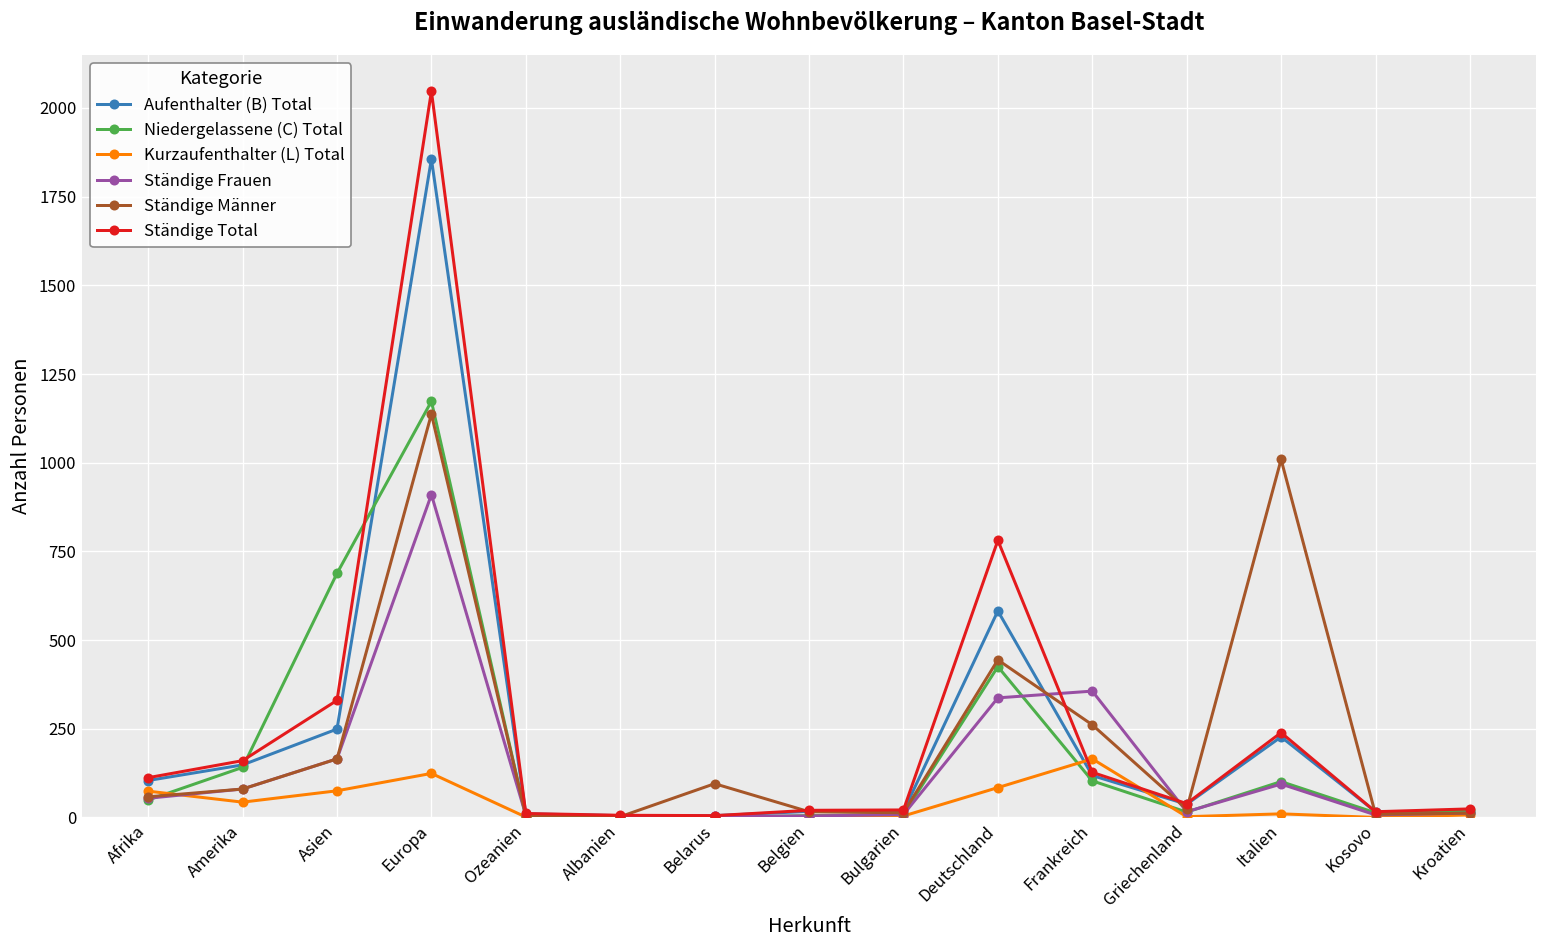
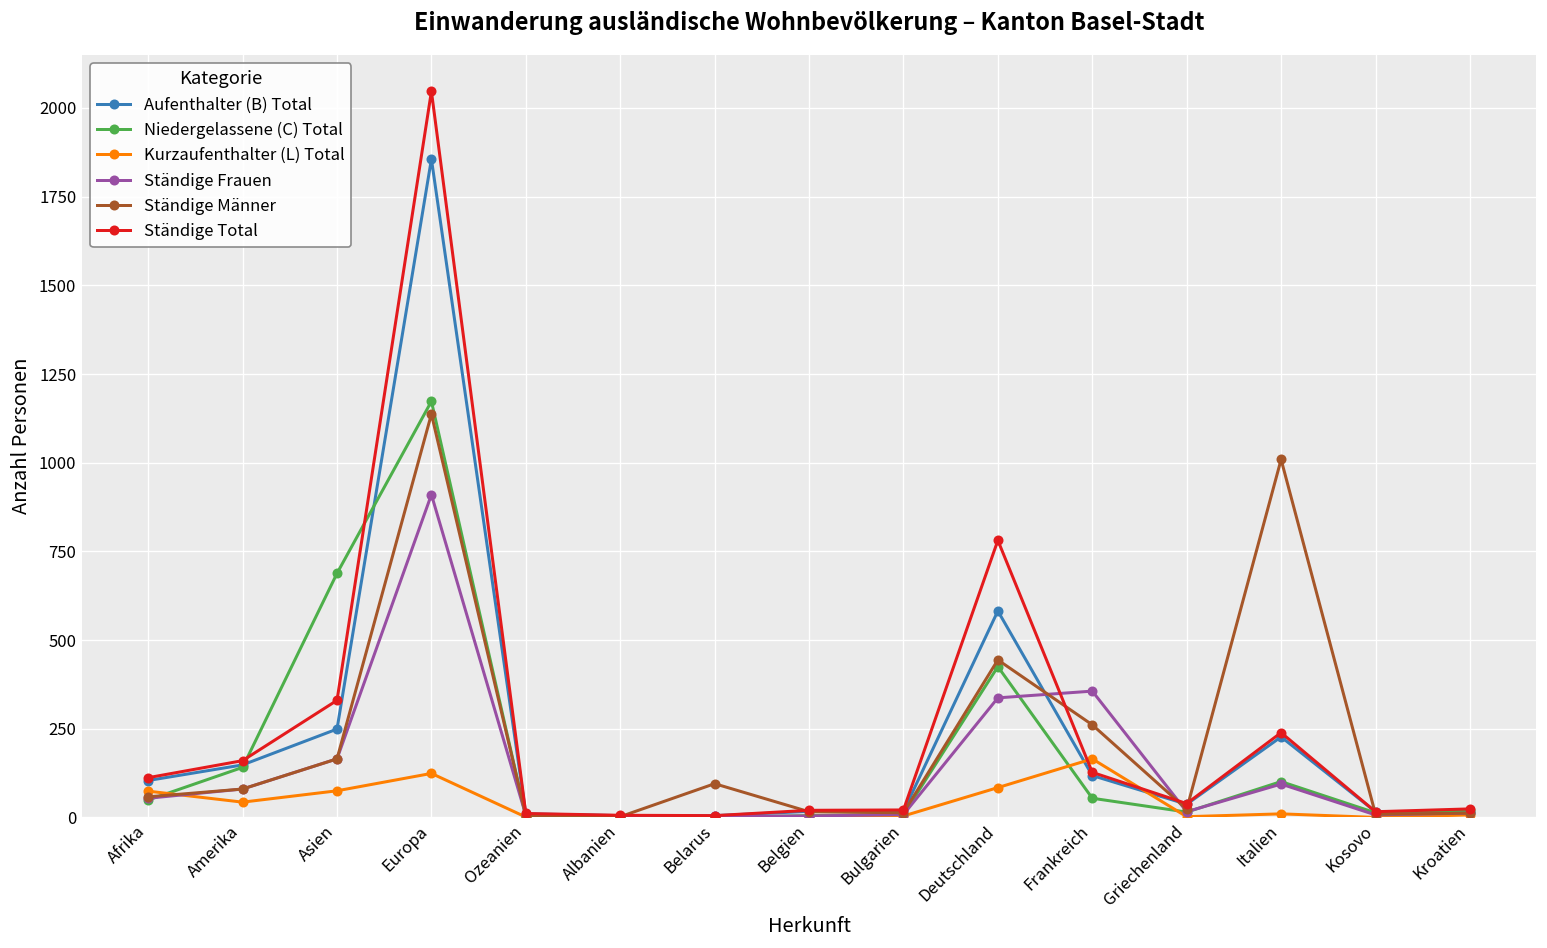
Niedergelassene (C) Total, Frankreich: 100 -> 50
